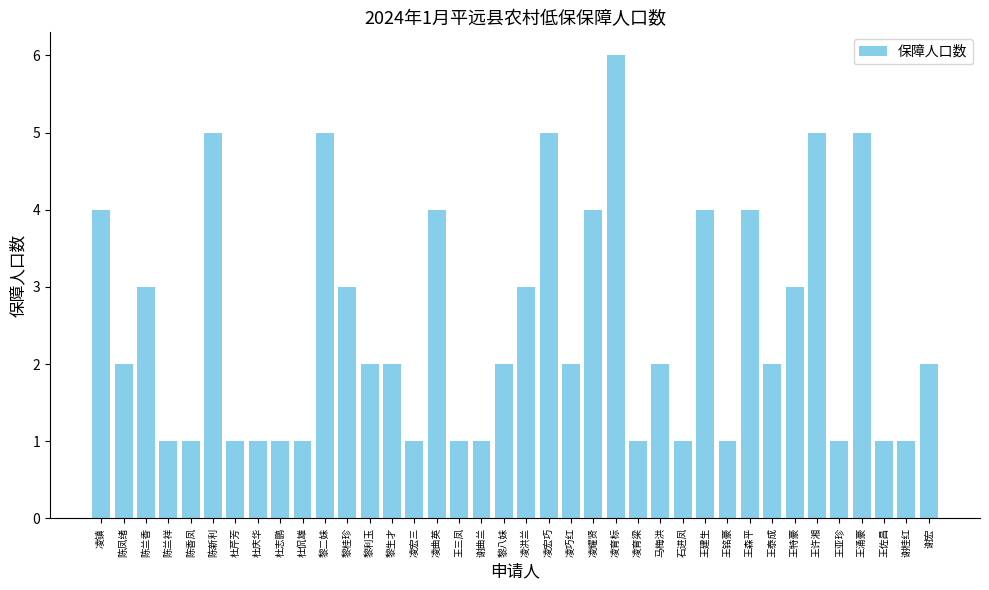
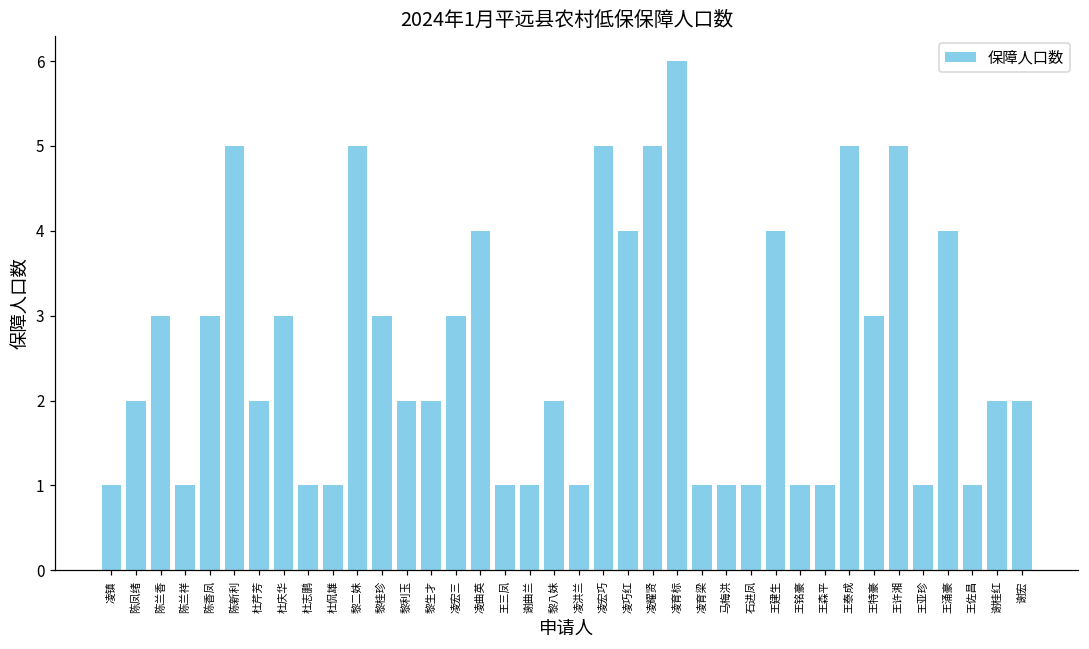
凌镇: 4 -> 1
陈香凤: 1 -> 3
杜芹芳: 1 -> 2
杜庆华: 1 -> 3
凌宏三: 1 -> 3
凌洪兰: 3 -> 1
凌巧红: 2 -> 4
凌耀贤: 4 -> 5
马梅洪: 2 -> 1
王森平: 4 -> 1
王泰成: 2 -> 5
王涌豪: 5 -> 4
谢桂红: 1 -> 2
